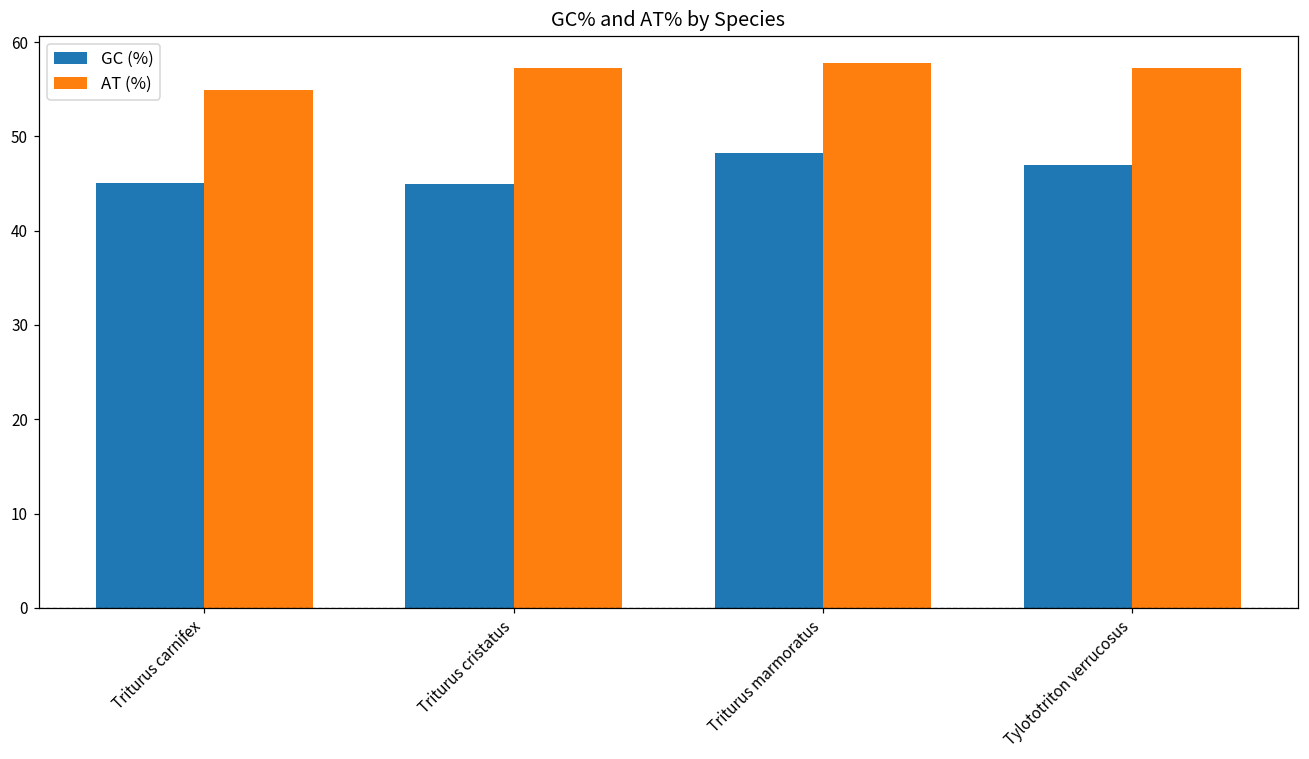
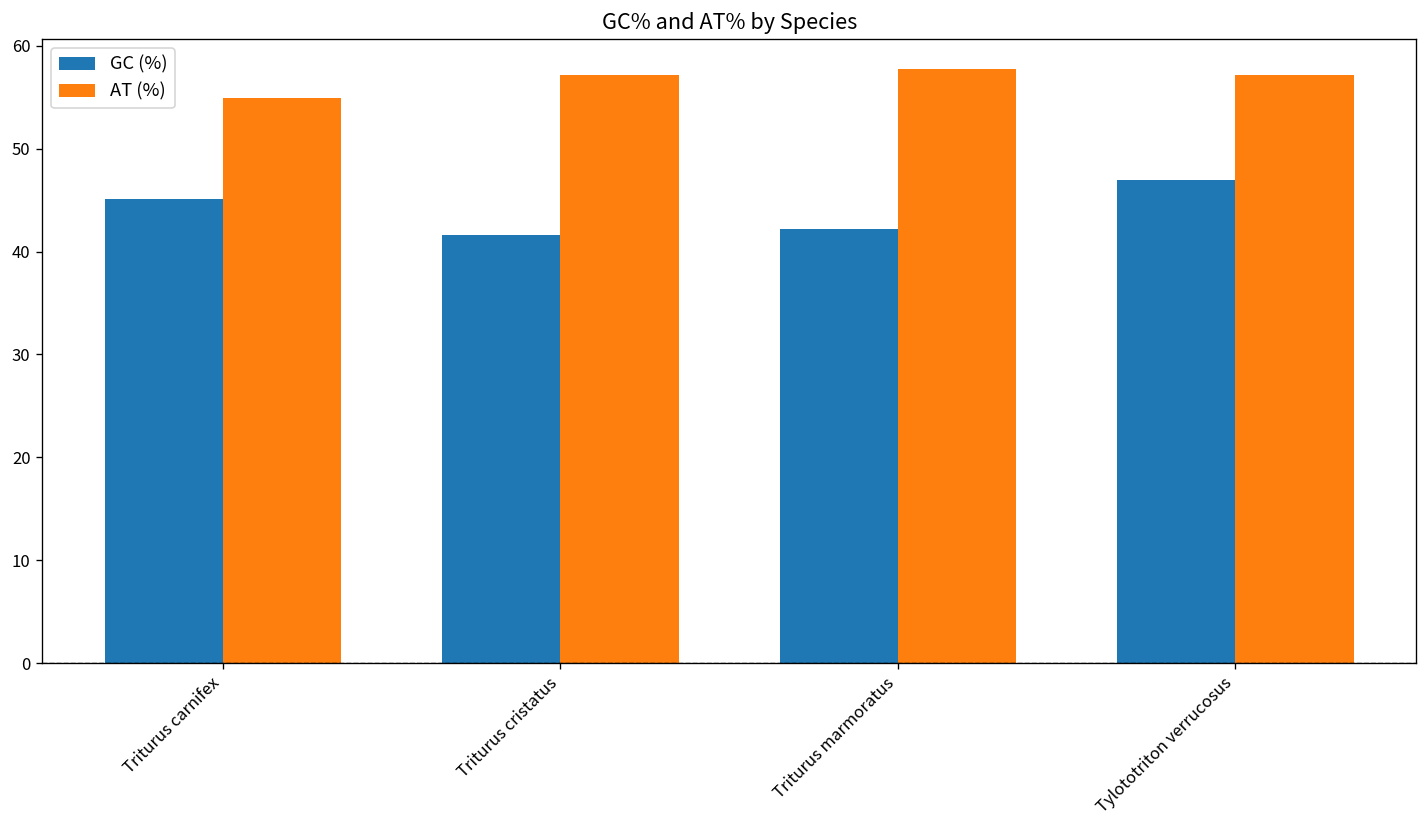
GC (%), Triturus cristatus: 45 -> 42
GC (%), Triturus marmoratus: 48 -> 42
